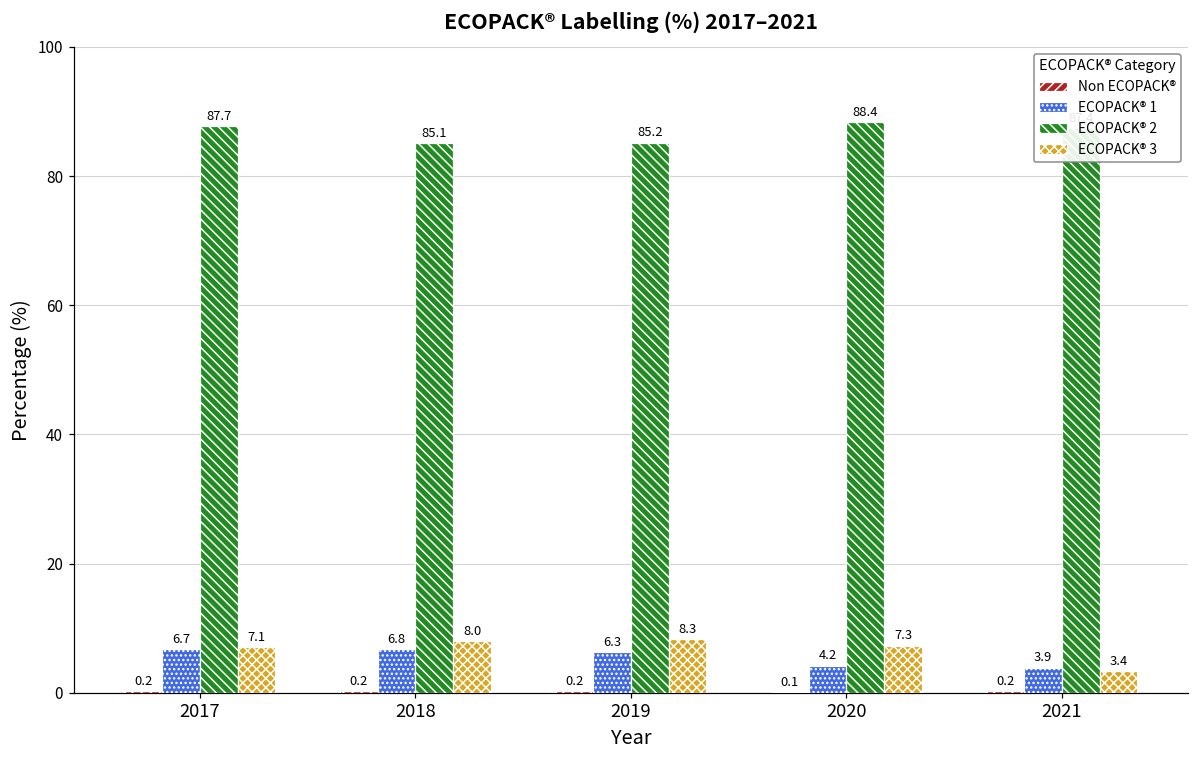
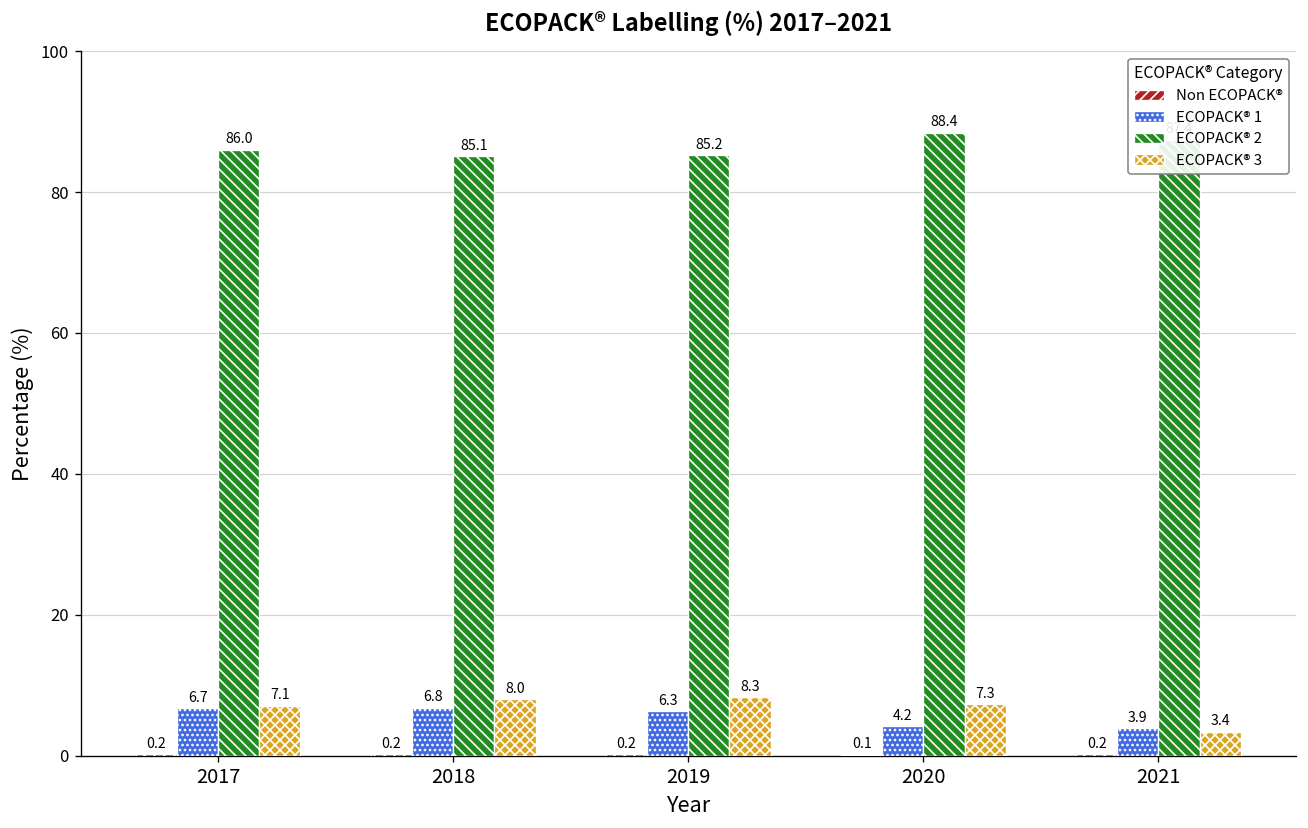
ECOPACK® 2, 2017: 87.7 -> 86.0
